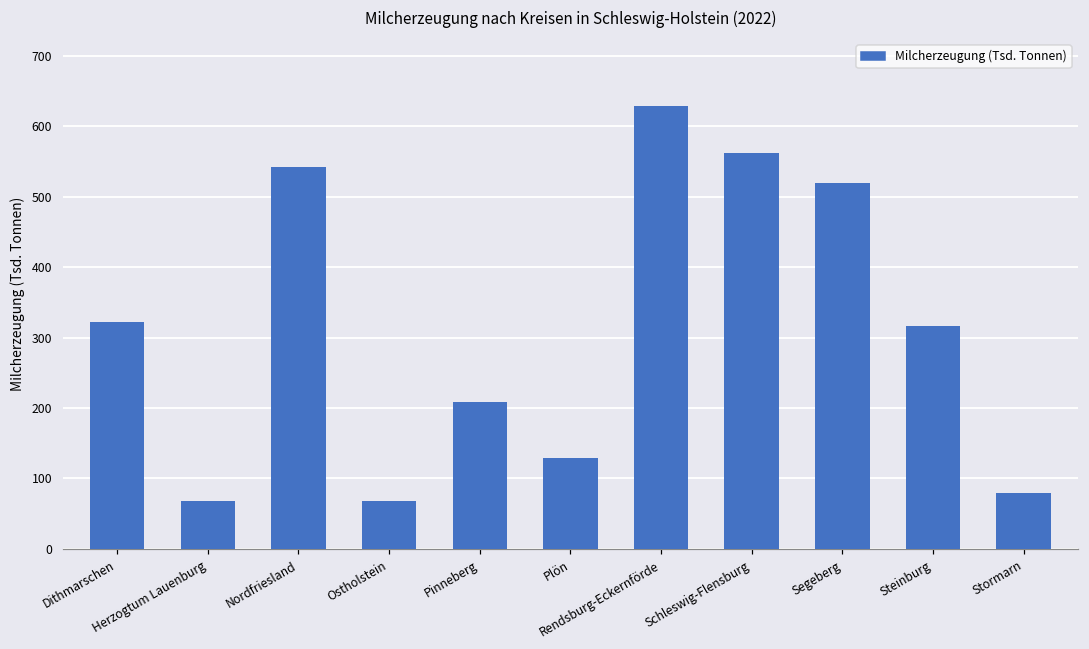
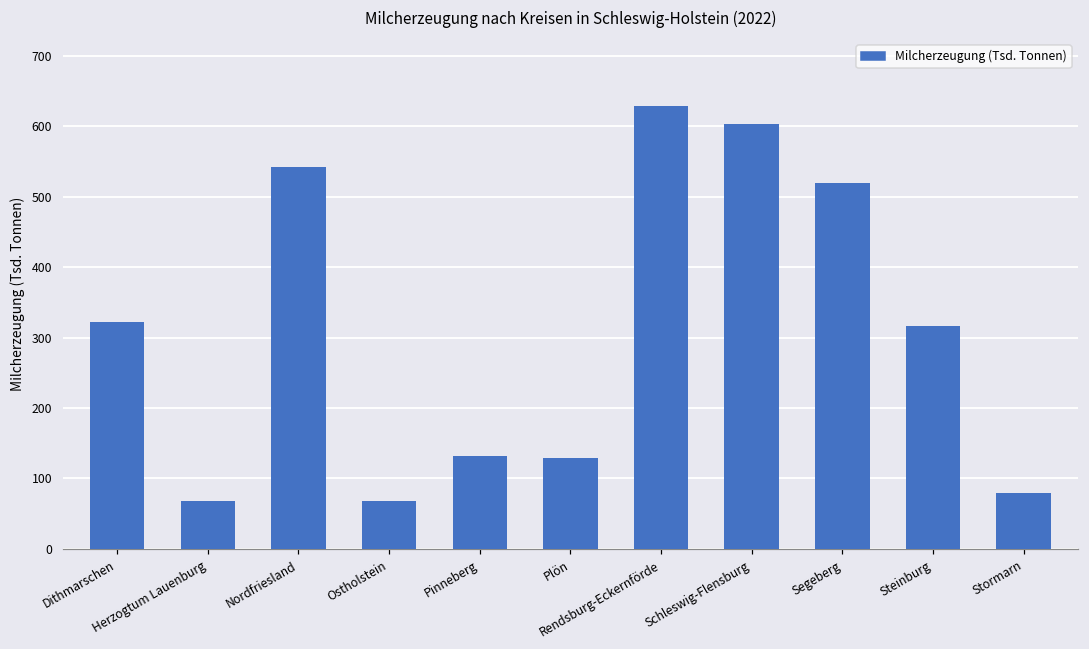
Pinneberg: 210 -> 130
Schleswig-Flensburg: 560 -> 600
